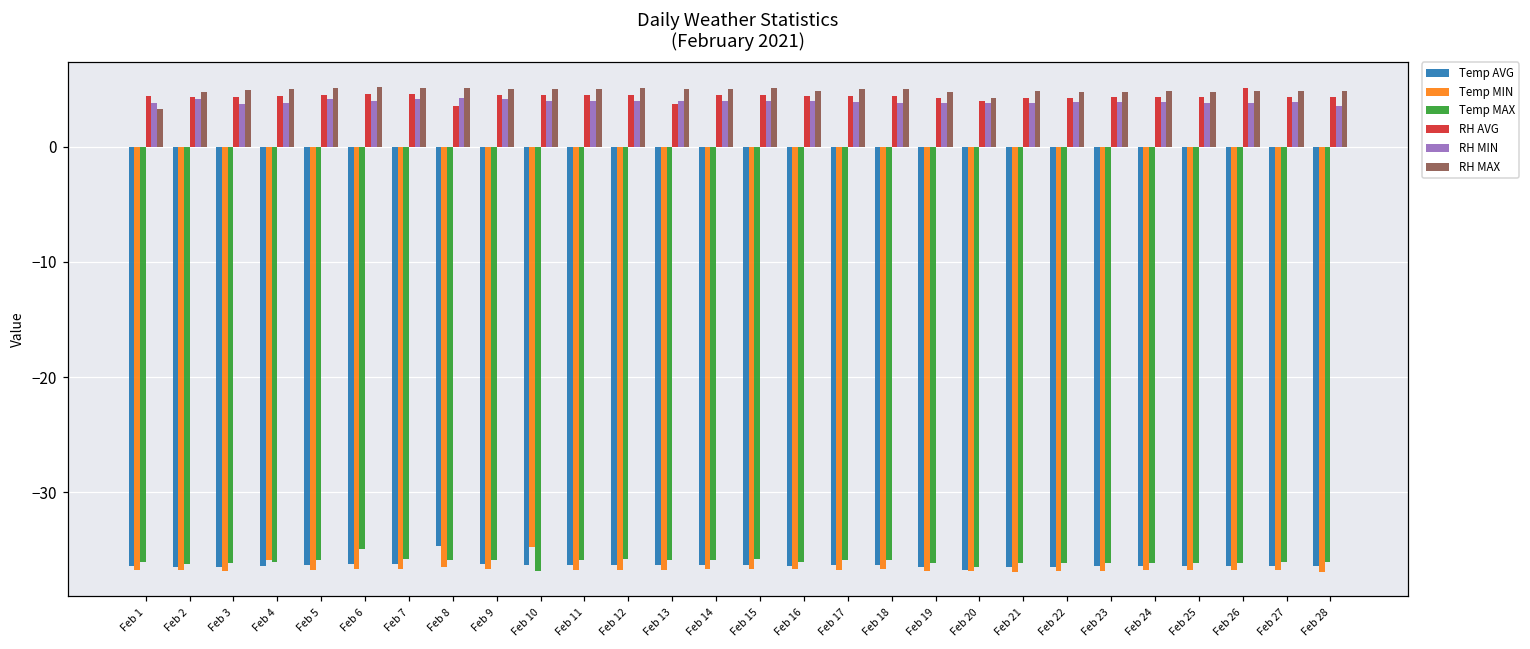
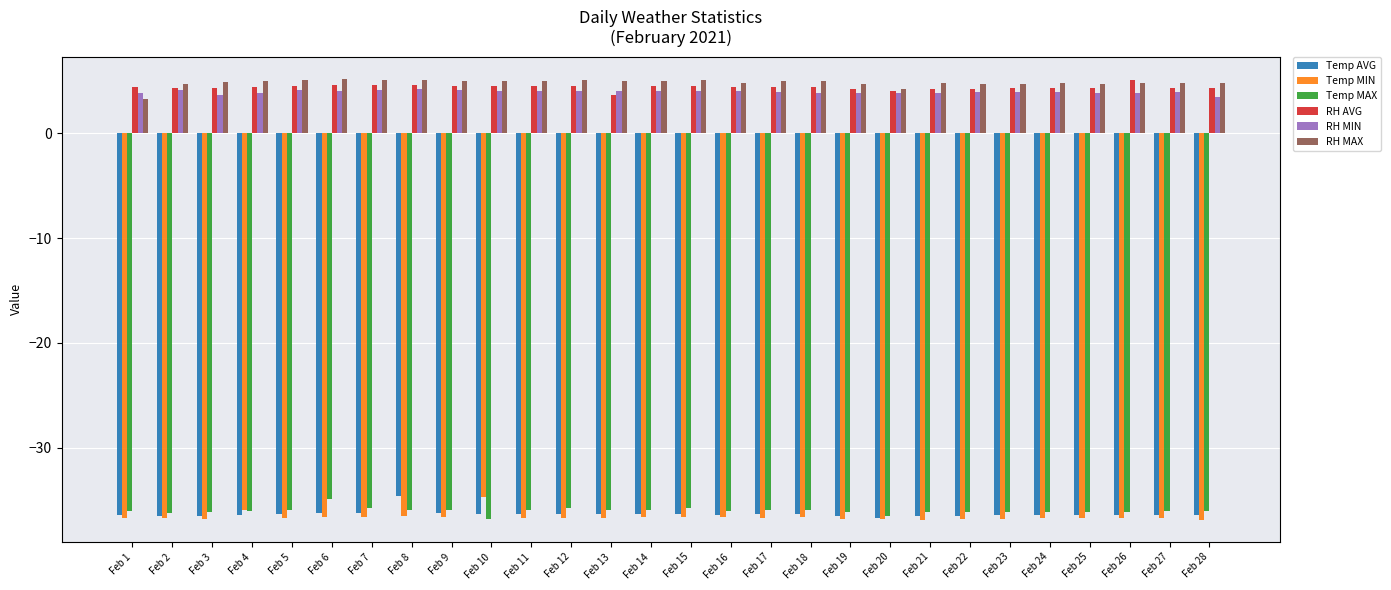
RH AVG, Feb 8: 3.5 -> 4.6
